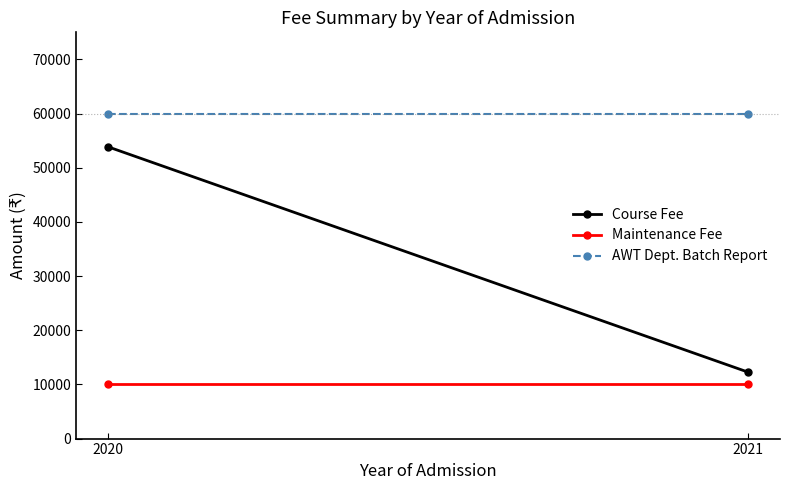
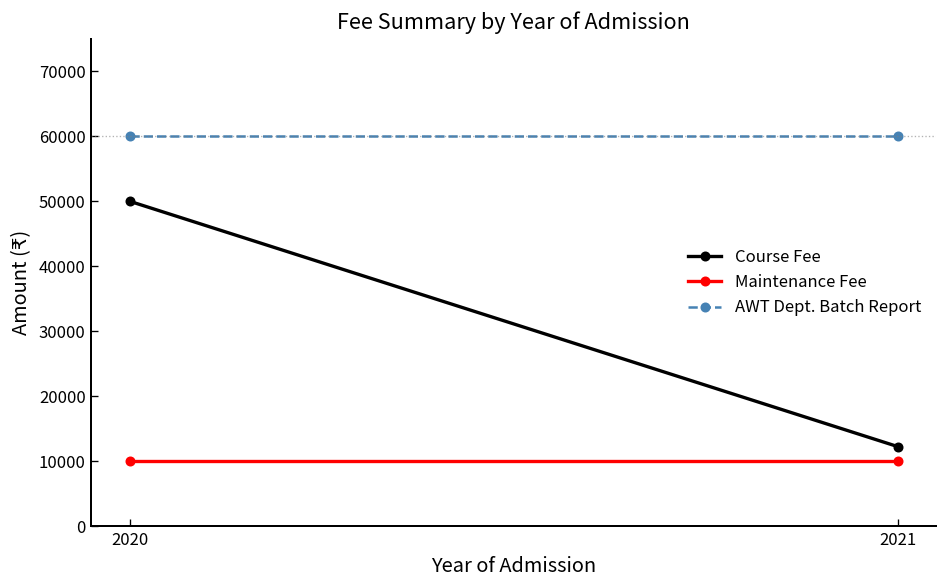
Course Fee, 2020: 54000 -> 50000
